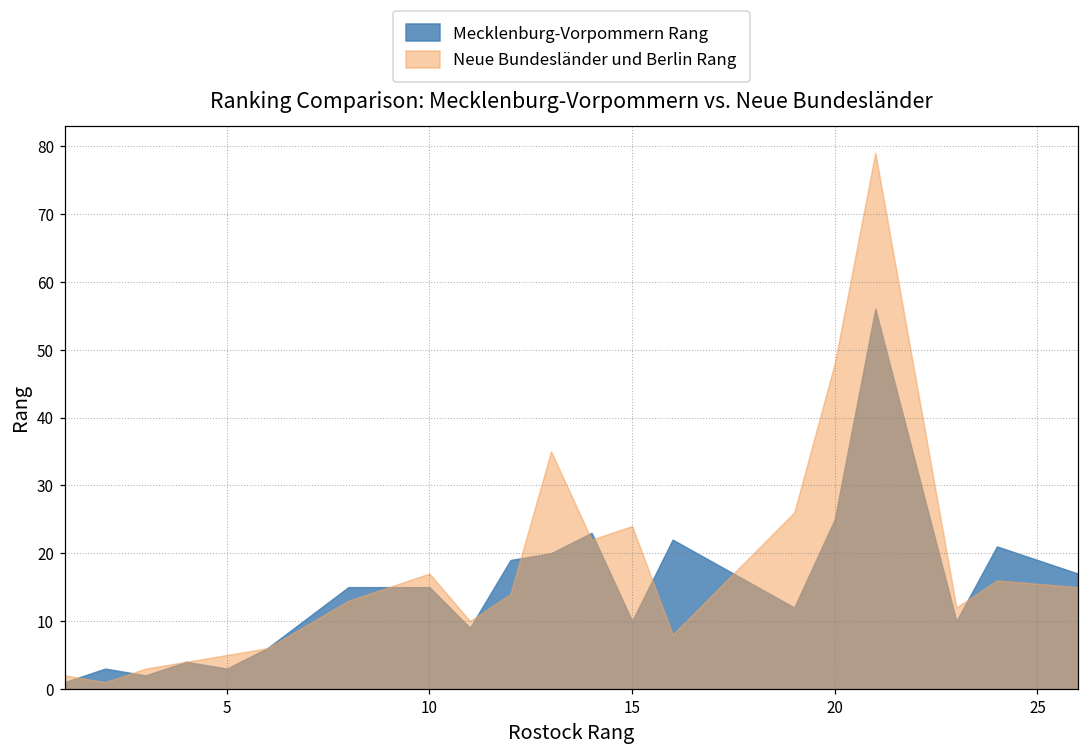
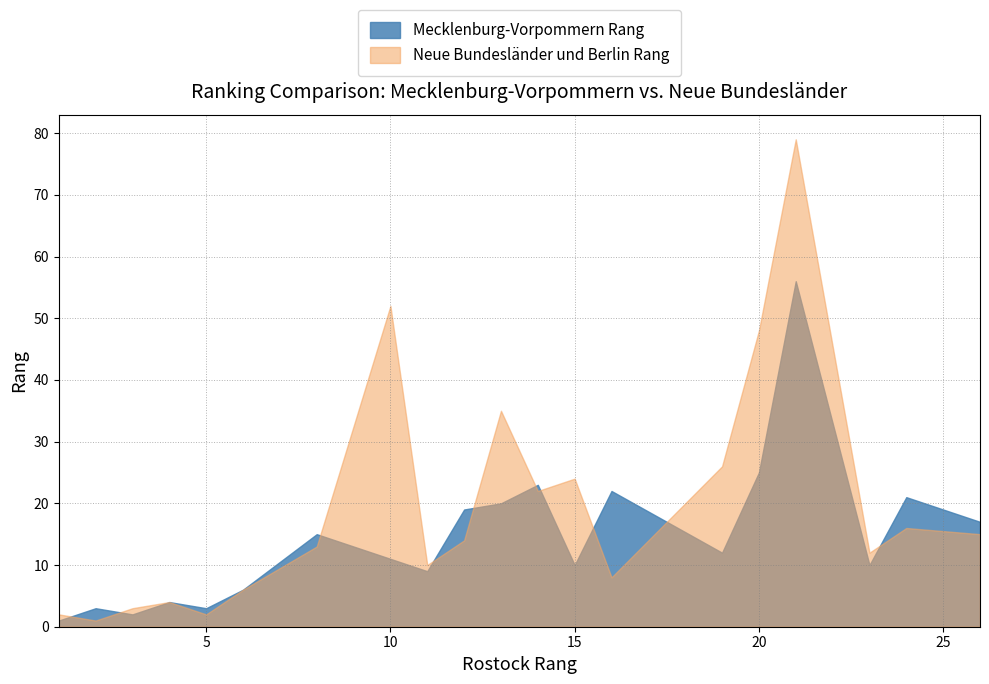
Neue Bundesländer und Berlin Rang, 5: 5 -> 2
Mecklenburg-Vorpommern Rang, 10: 15 -> 11
Neue Bundesländer und Berlin Rang, 10: 17 -> 52
